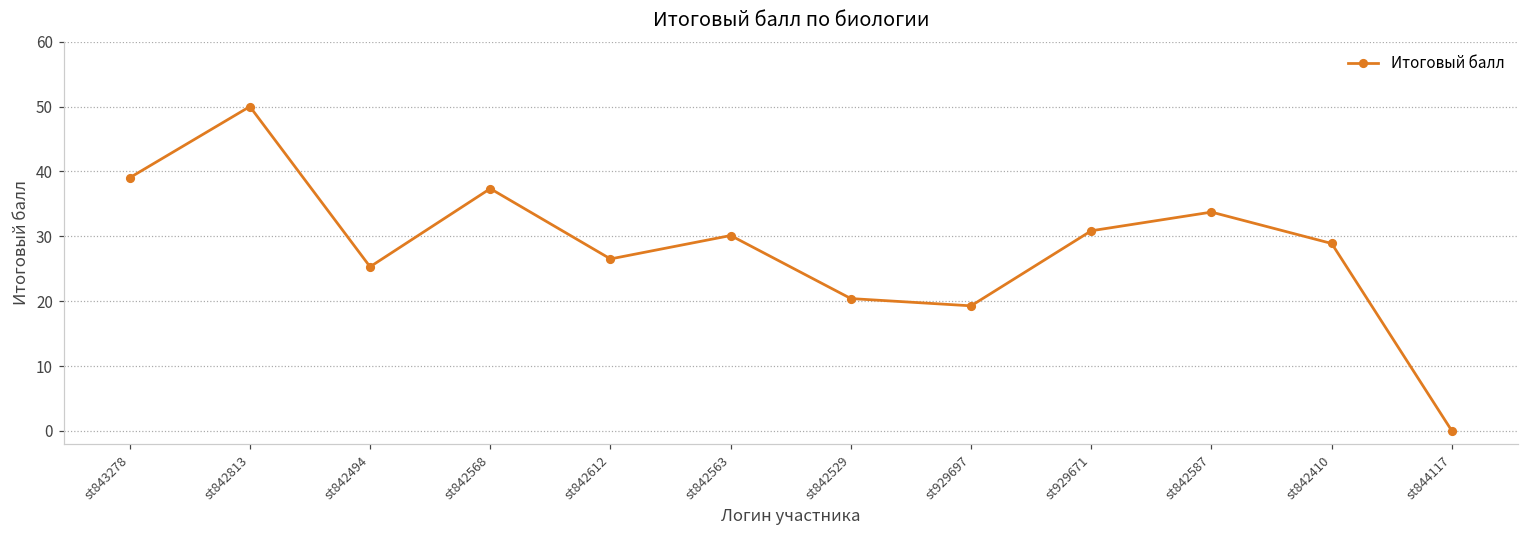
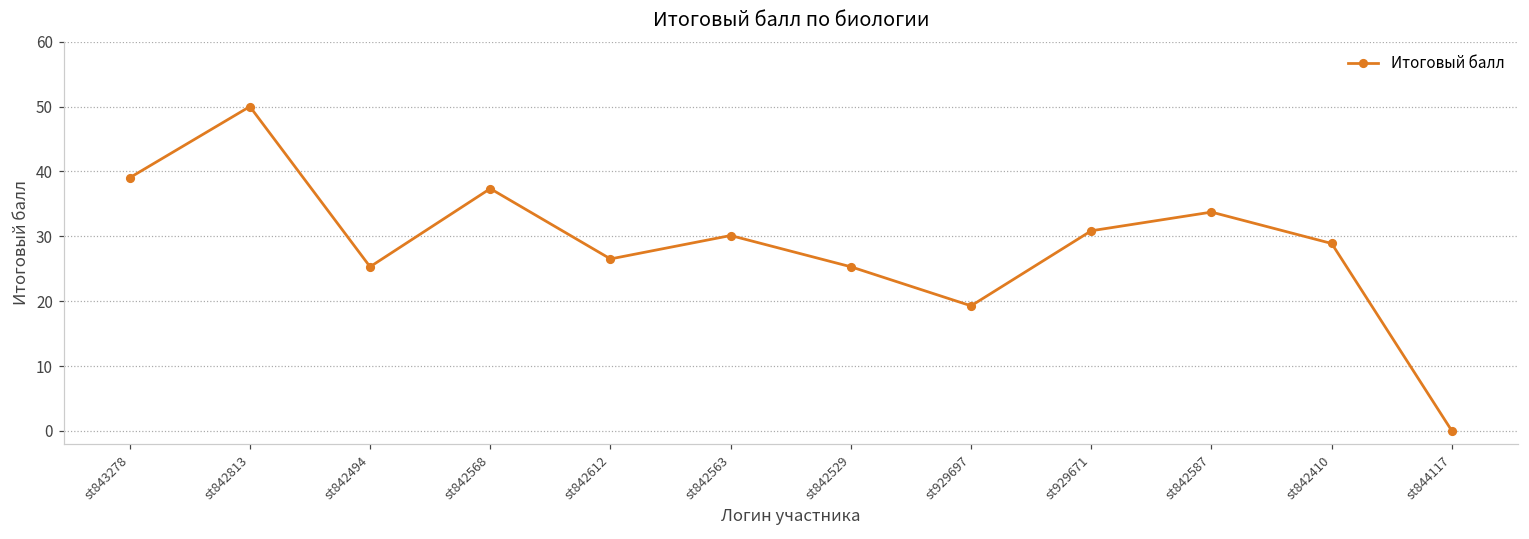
st842529: 20 -> 25
